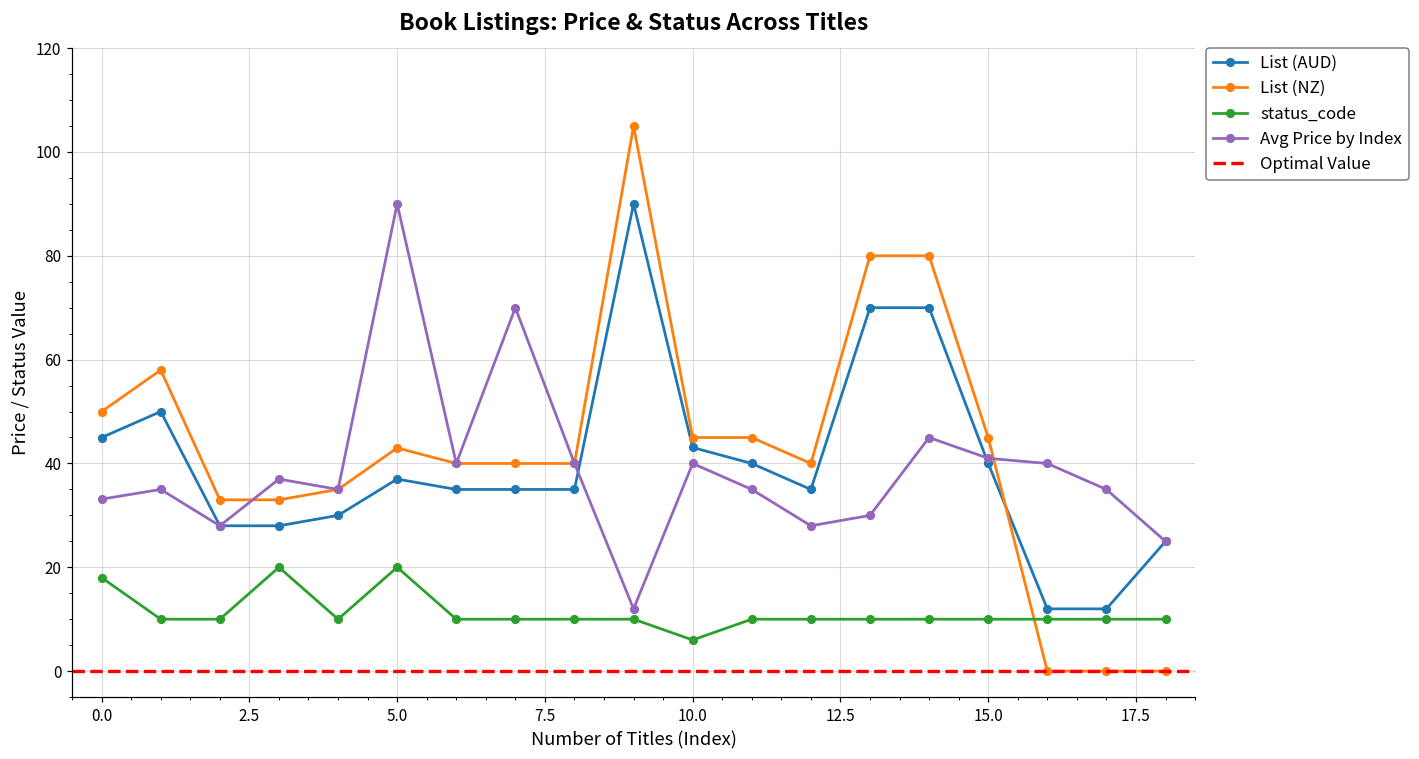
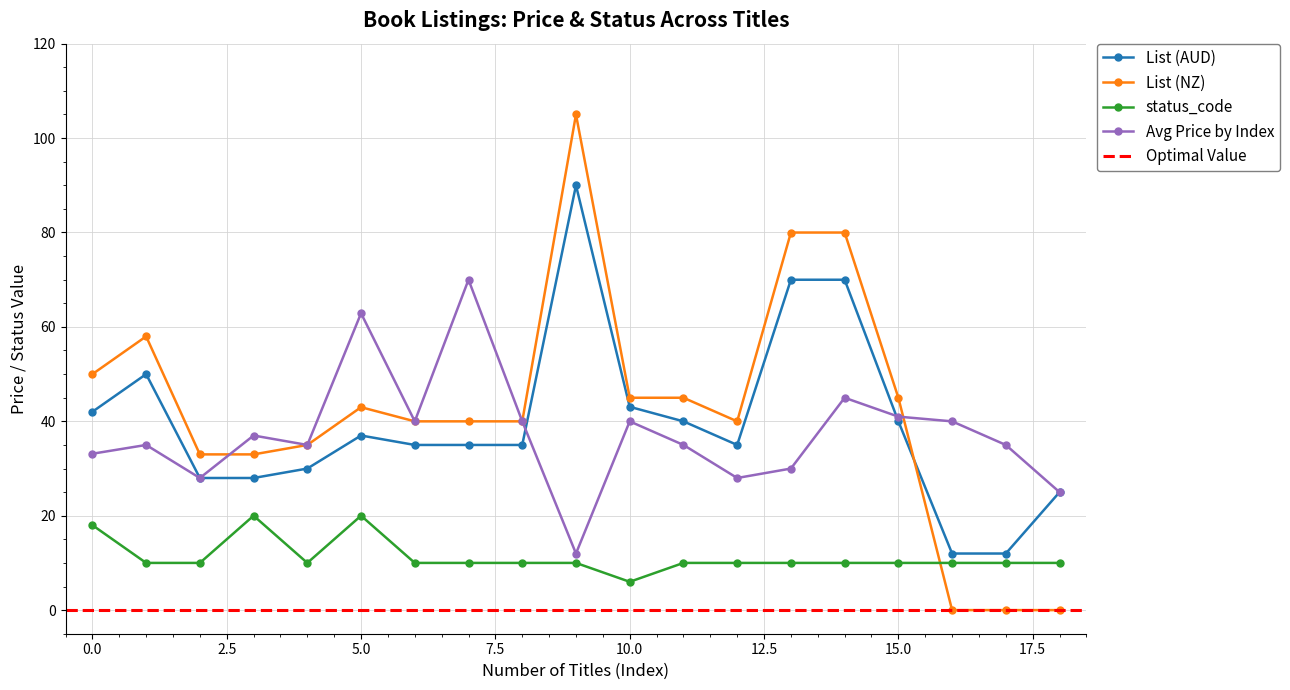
List (AUD), 0.0: 45 -> 42
Avg Price by Index, 5.0: 90 -> 63
